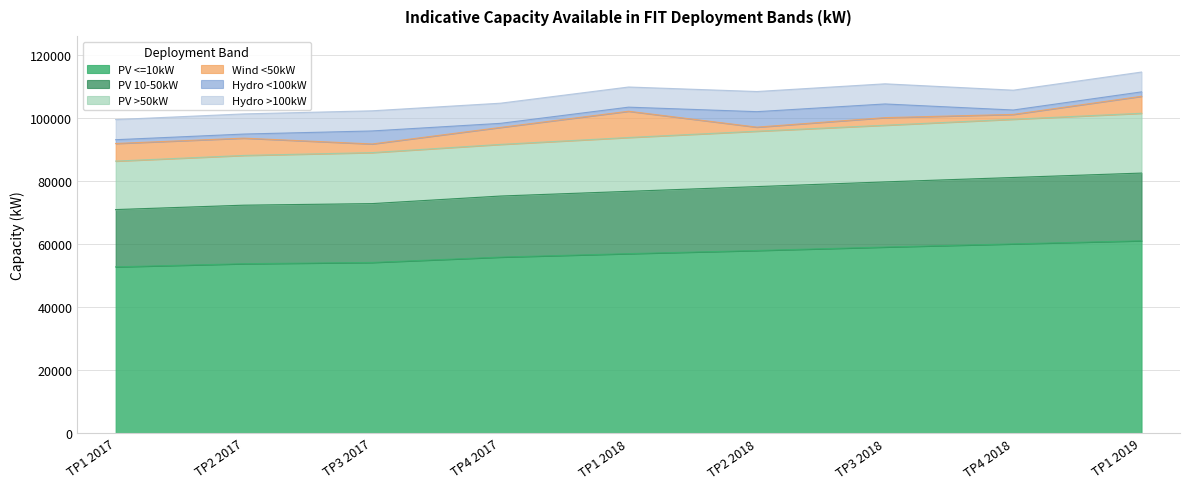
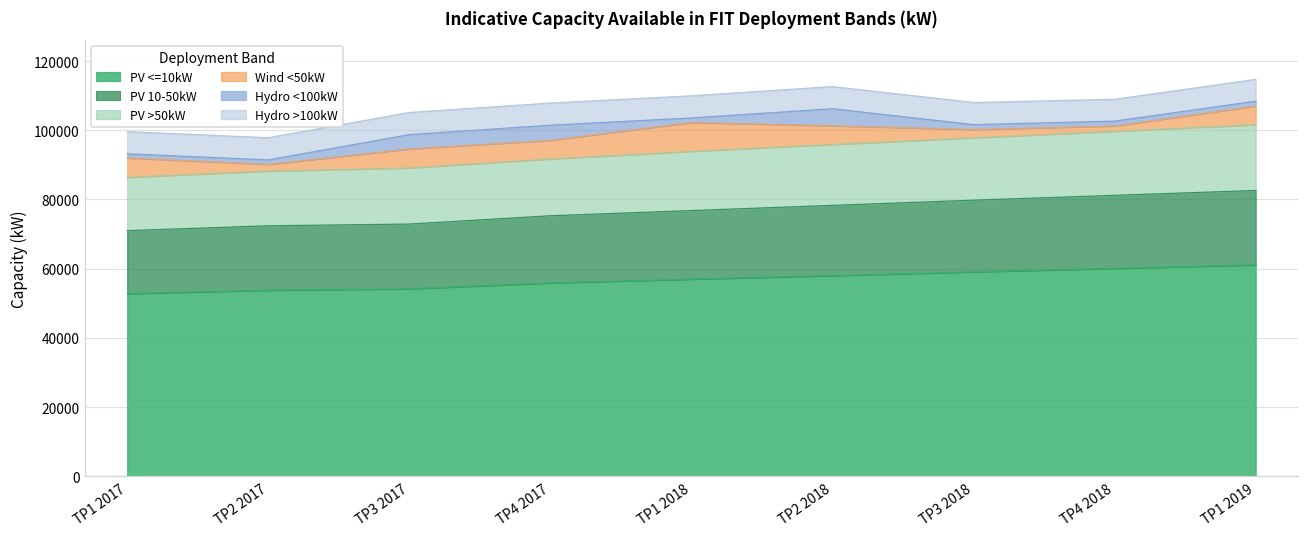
Wind <50kW, TP2 2017: 6000 -> 2000
Wind <50kW, TP3 2017: 3000 -> 6000
Hydro <100kW, TP4 2017: 1000 -> 4000
Wind <50kW, TP2 2018: 1000 -> 5000
Hydro <100kW, TP3 2018: 4000 -> 1000
